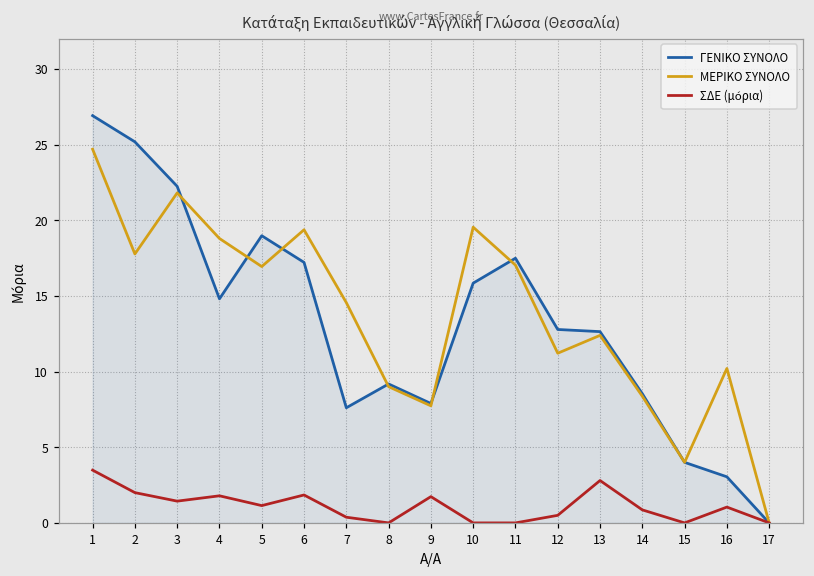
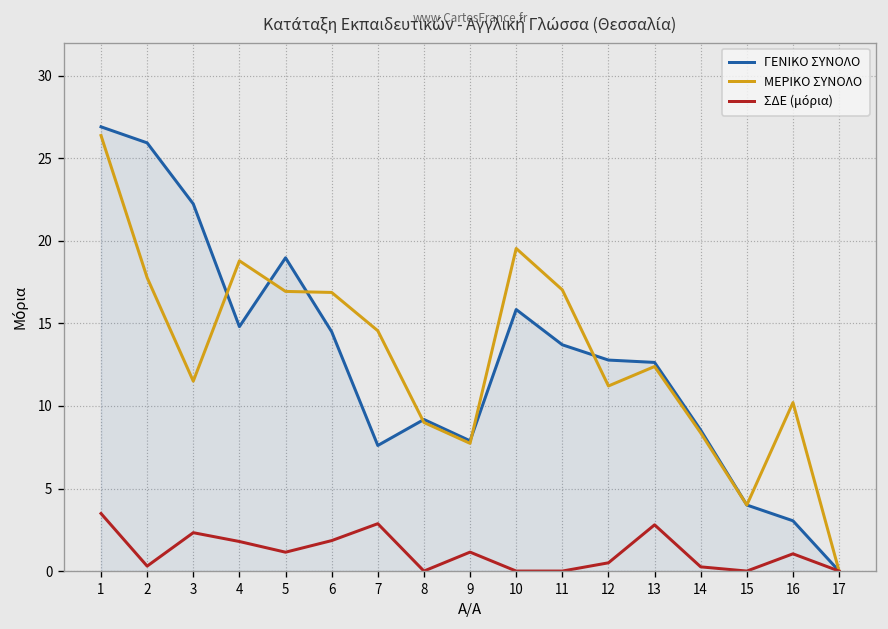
ΜΕΡΙΚΟ ΣΥΝΟΛΟ, 1: 24.7 -> 26.4
ΓΕΝΙΚΟ ΣΥΝΟΛΟ, 2: 25.2 -> 25.9
ΣΔΕ (μόρια), 2: 2.0 -> 0.3
ΜΕΡΙΚΟ ΣΥΝΟΛΟ, 3: 21.8 -> 11.5
ΣΔΕ (μόρια), 3: 1.4 -> 2.3
ΓΕΝΙΚΟ ΣΥΝΟΛΟ, 6: 17.2 -> 14.5
ΜΕΡΙΚΟ ΣΥΝΟΛΟ, 6: 19.4 -> 16.9
ΣΔΕ (μόρια), 7: 0.4 -> 2.9
ΣΔΕ (μόρια), 9: 1.7 -> 1.1
ΓΕΝΙΚΟ ΣΥΝΟΛΟ, 11: 17.5 -> 13.7
ΣΔΕ (μόρια), 14: 0.9 -> 0.3
